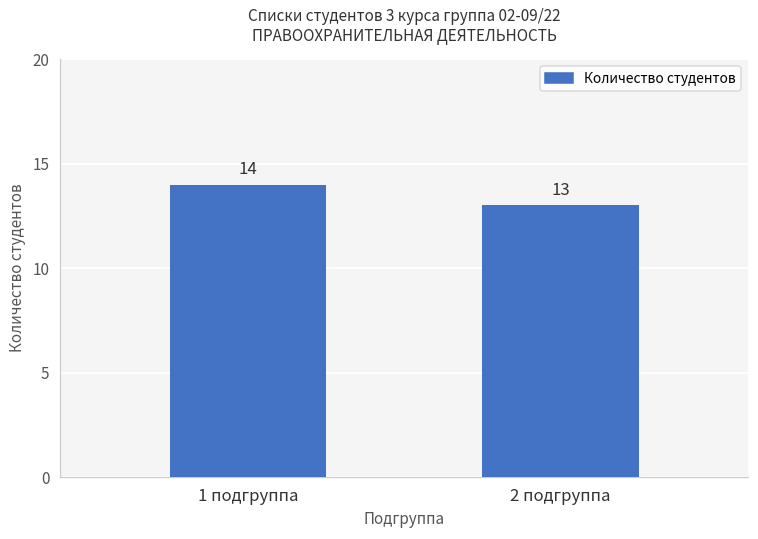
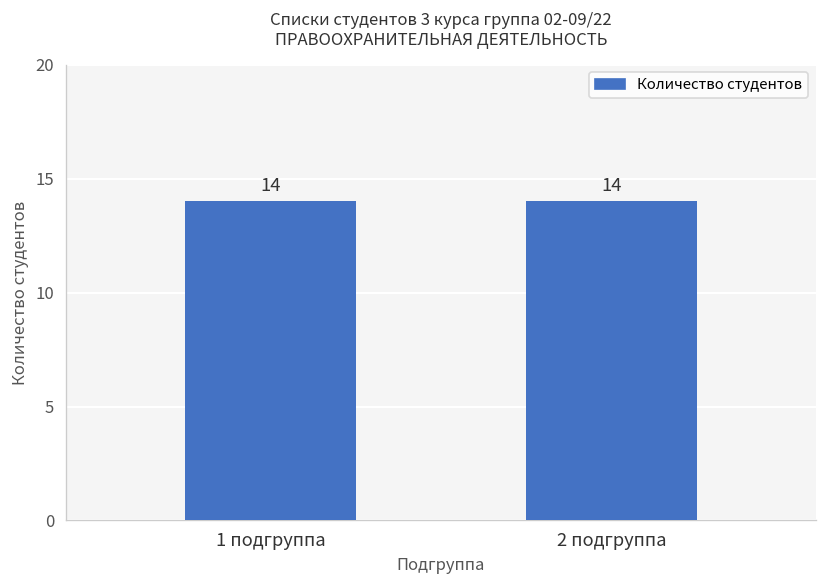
2 подгруппа: 13 -> 14
